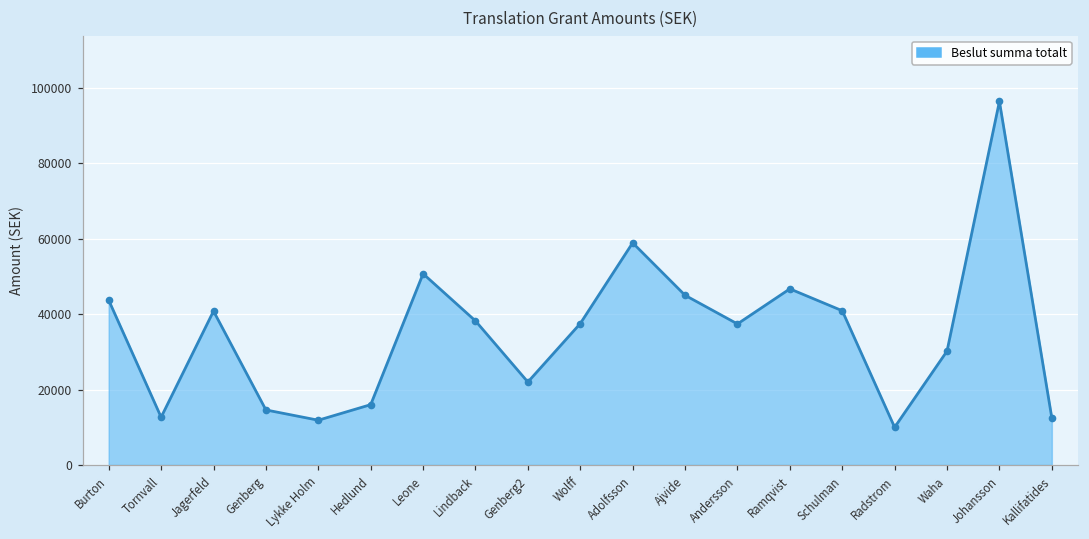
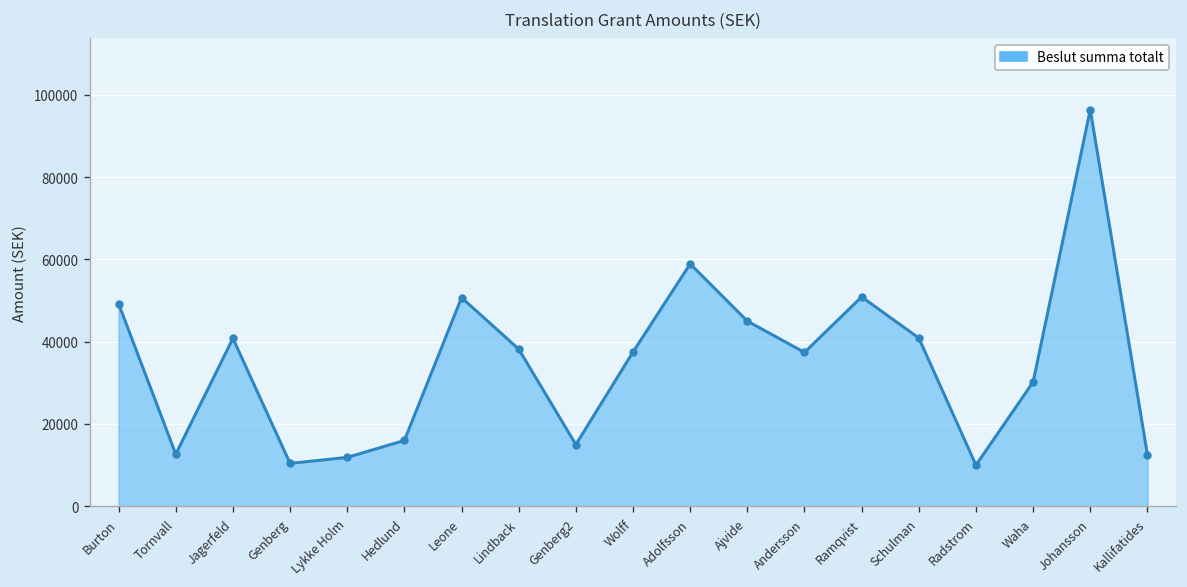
Burton: 44000 -> 49000
Genberg: 15000 -> 10000
Genberg2: 22000 -> 15000
Ramqvist: 47000 -> 51000
